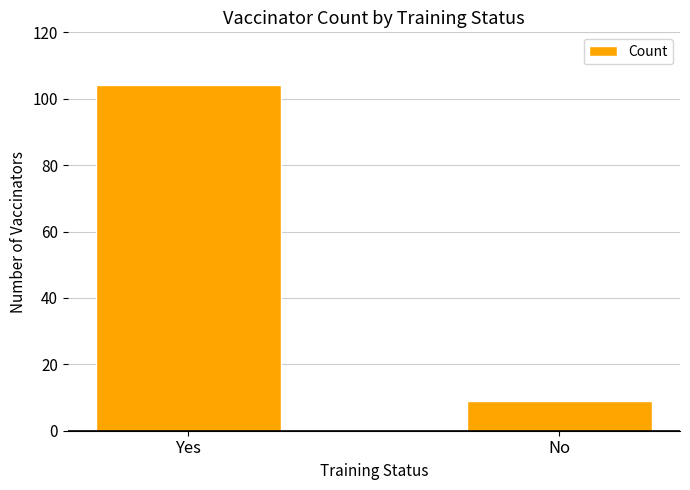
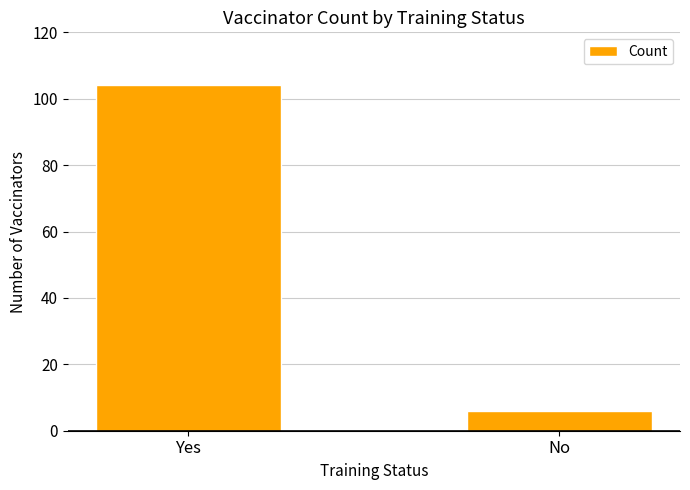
No: 9 -> 6
